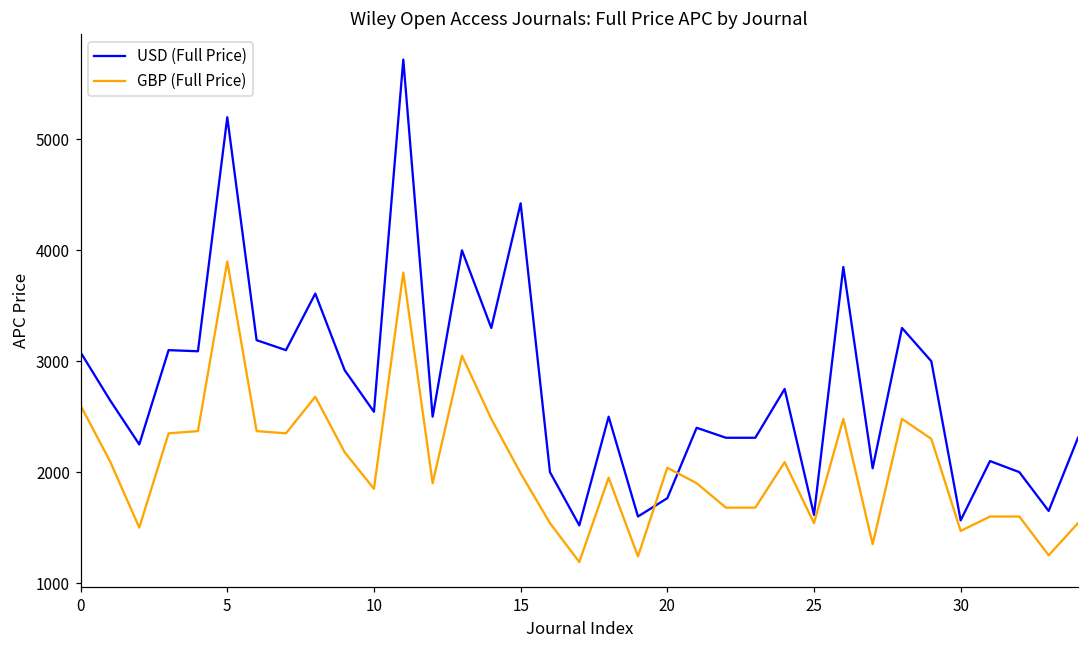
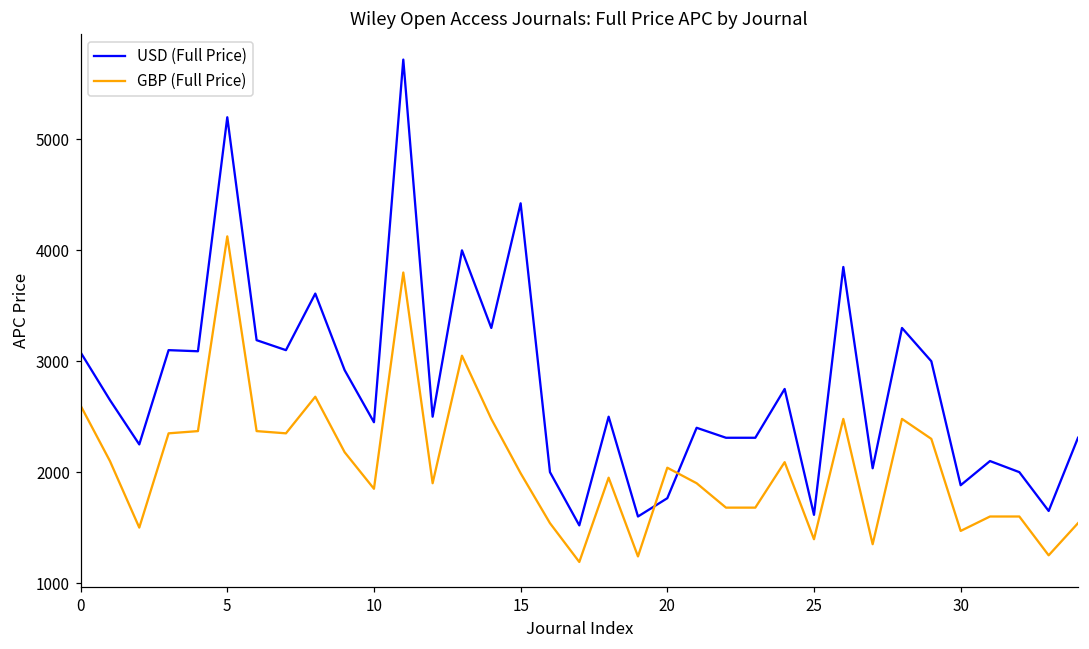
GBP (Full Price), 5: 3900 -> 4130
USD (Full Price), 10: 2540 -> 2450
GBP (Full Price), 25: 1540 -> 1400
USD (Full Price), 30: 1570 -> 1880
